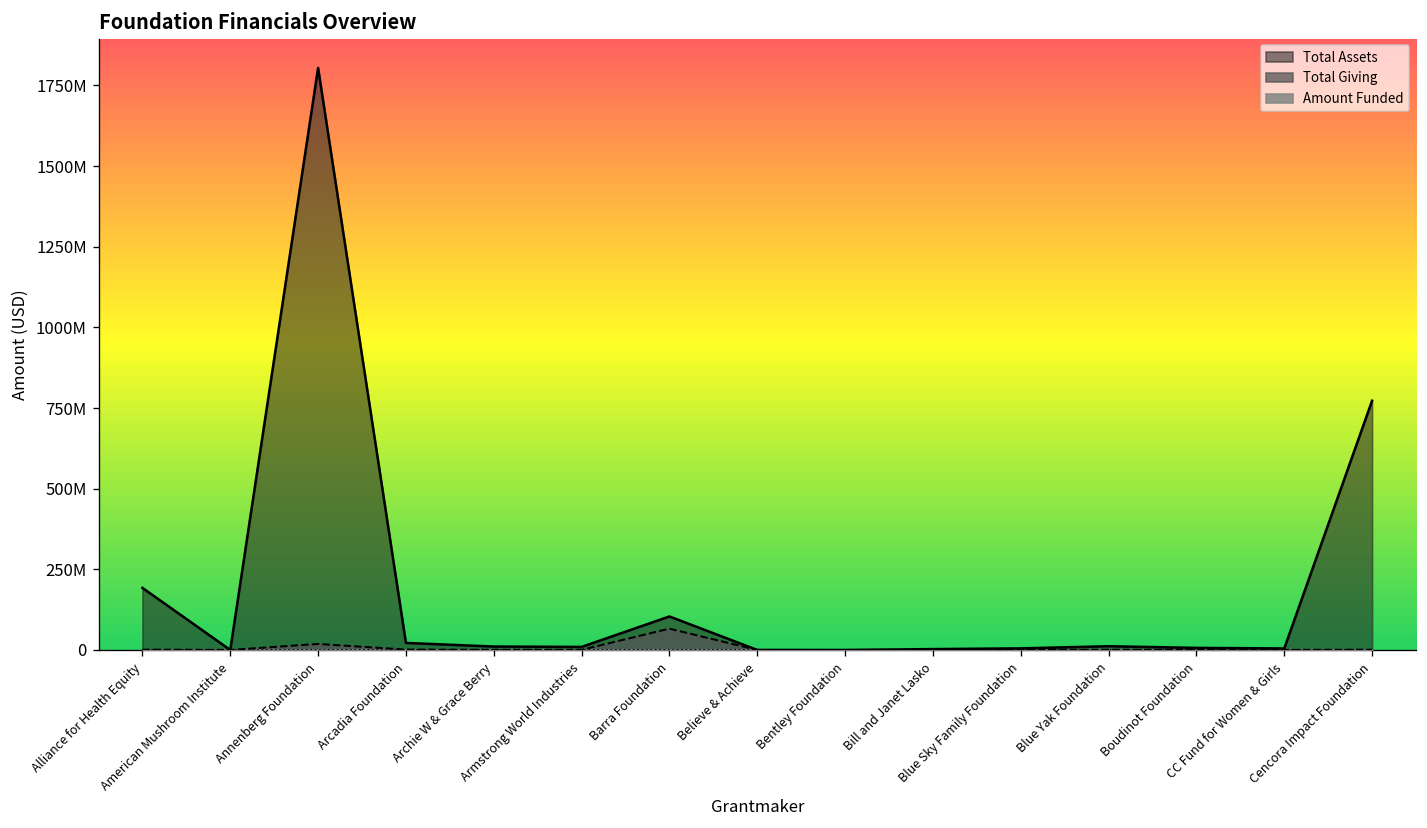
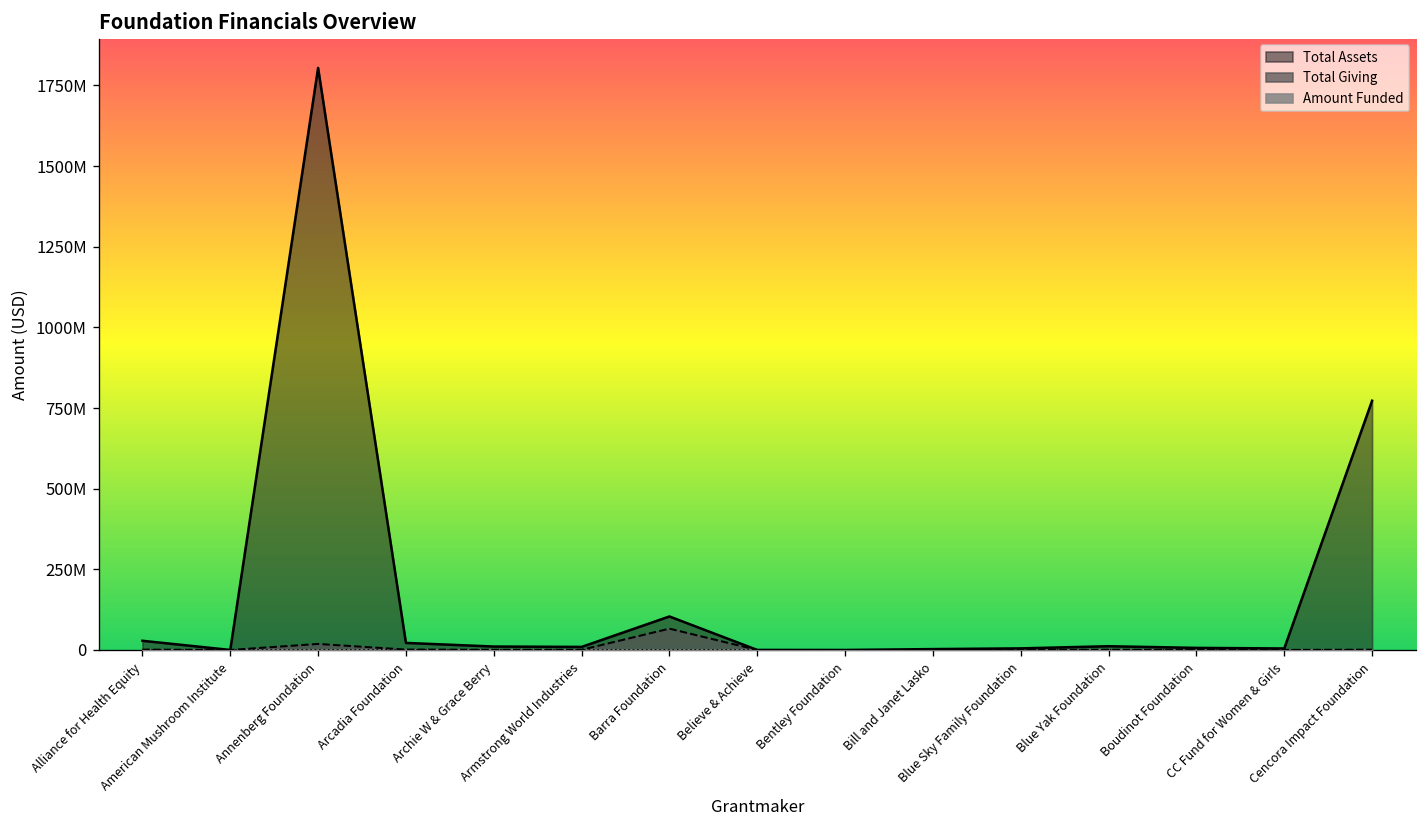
Total Assets, Alliance for Health Equity: 190000000 -> 30000000
